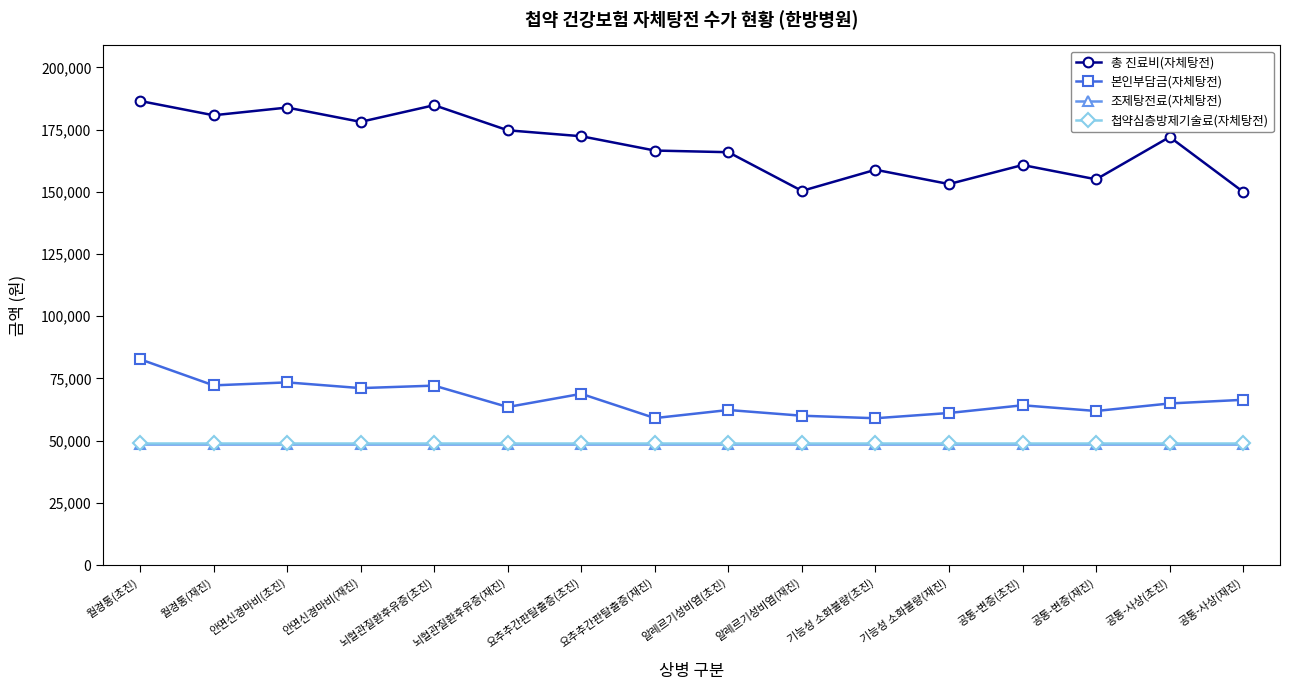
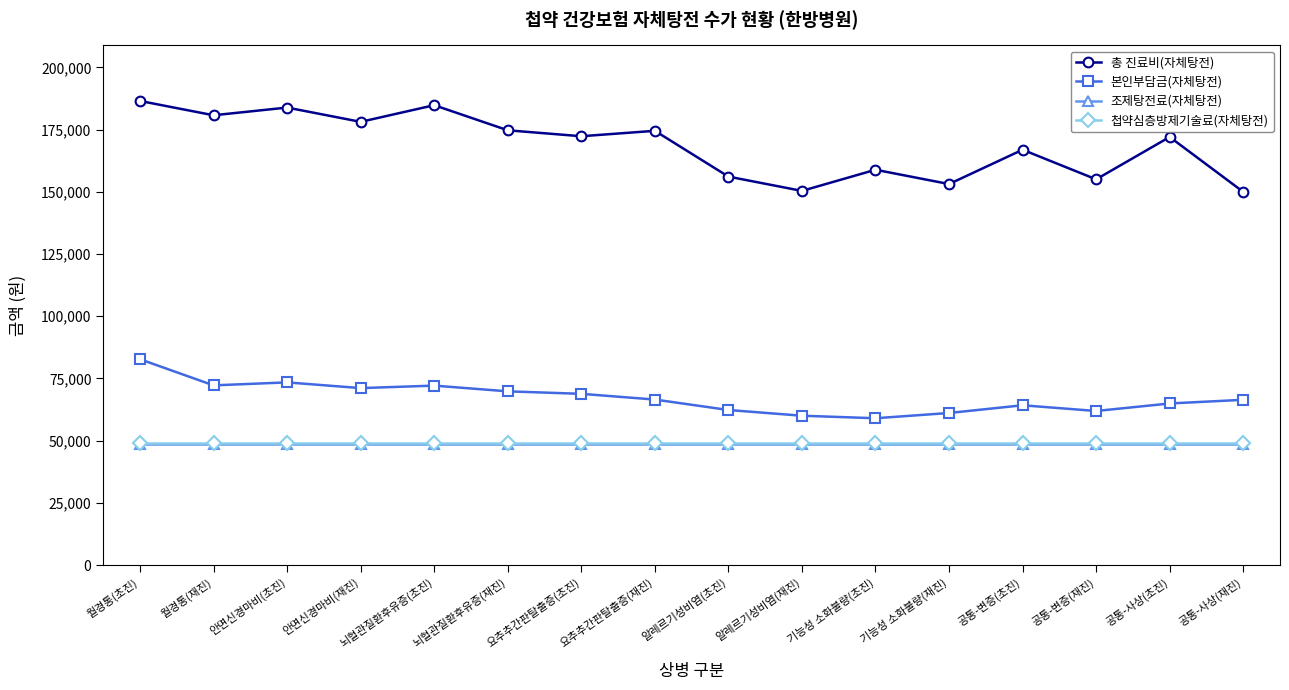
본인부담금(자체탕전), 뇌혈관질환후유증(재진): 64,000 -> 70,000
총 진료비(자체탕전), 요추추간판탈출증(재진): 167,000 -> 175,000
본인부담금(자체탕전), 요추추간판탈출증(재진): 59,000 -> 67,000
총 진료비(자체탕전), 알레르기성비염(초진): 166,000 -> 156,000
총 진료비(자체탕전), 공통-변증(초진): 161,000 -> 167,000
